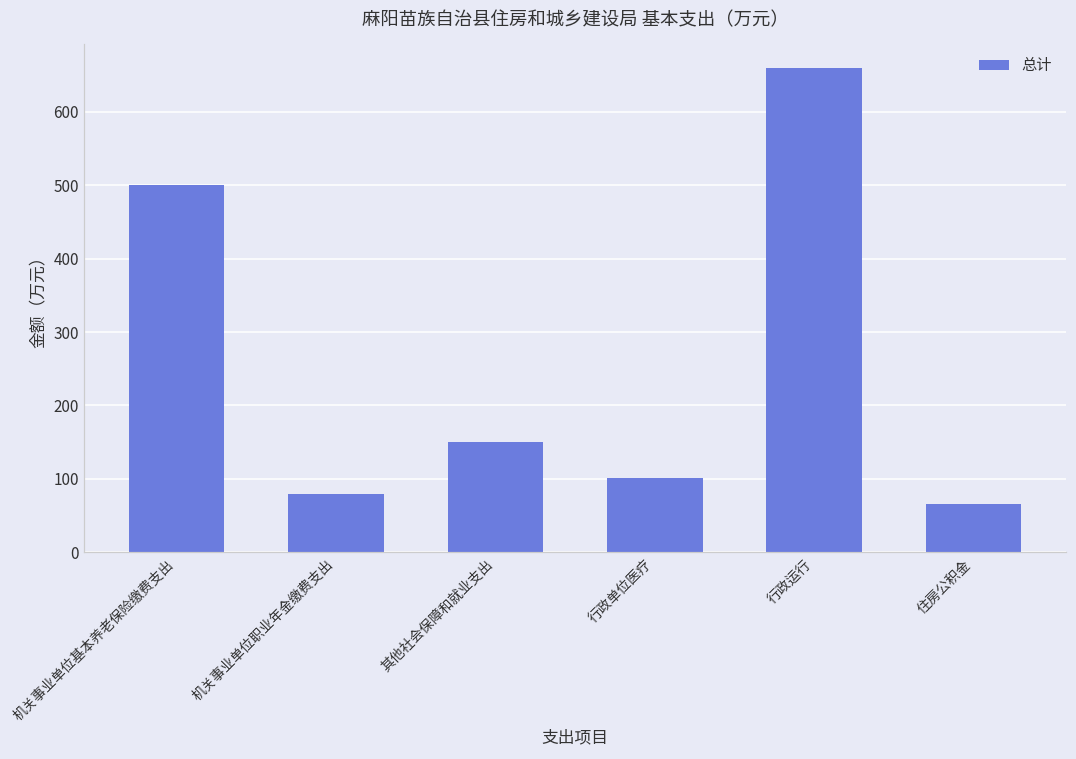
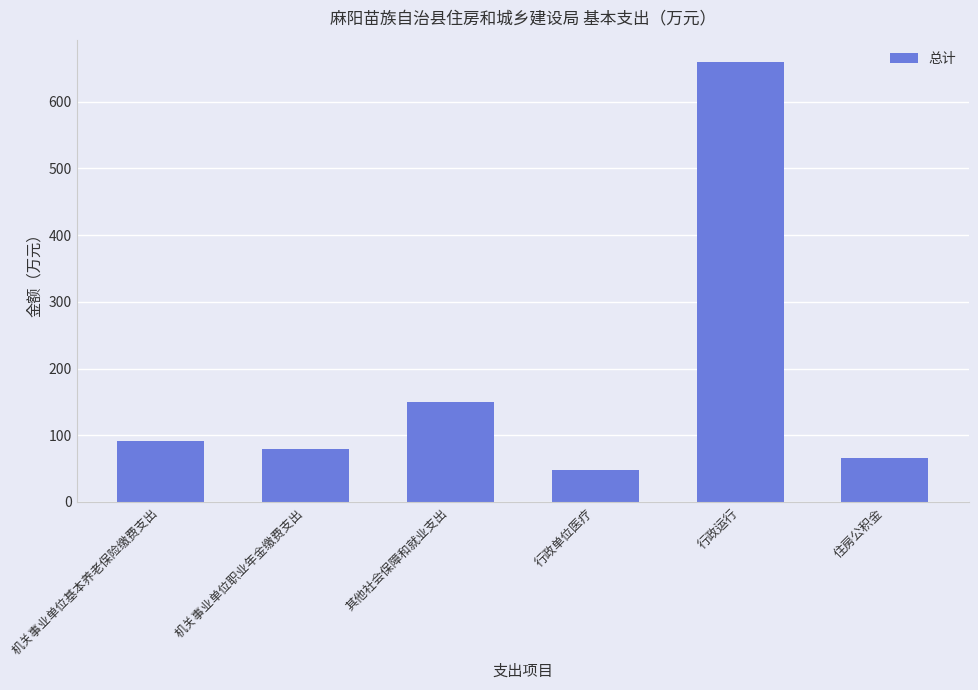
机关事业单位基本养老保险缴费支出: 500 -> 90
行政单位医疗: 100 -> 50
